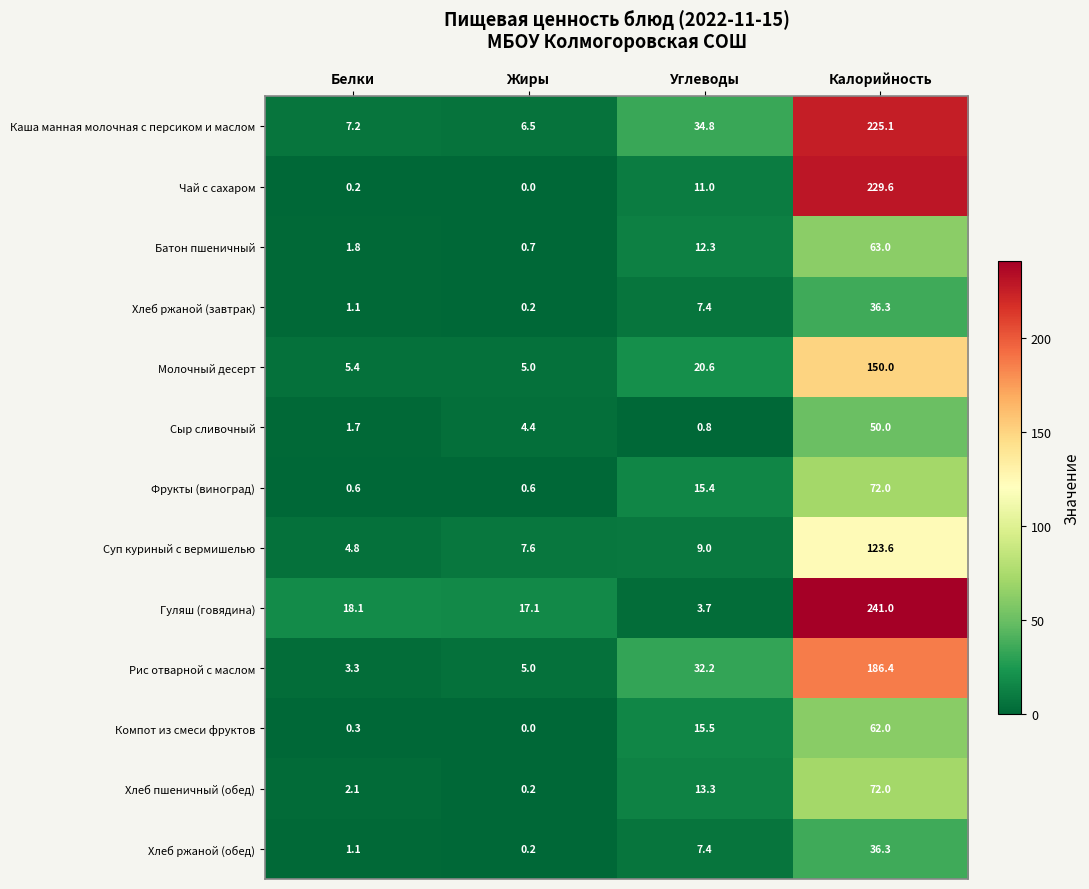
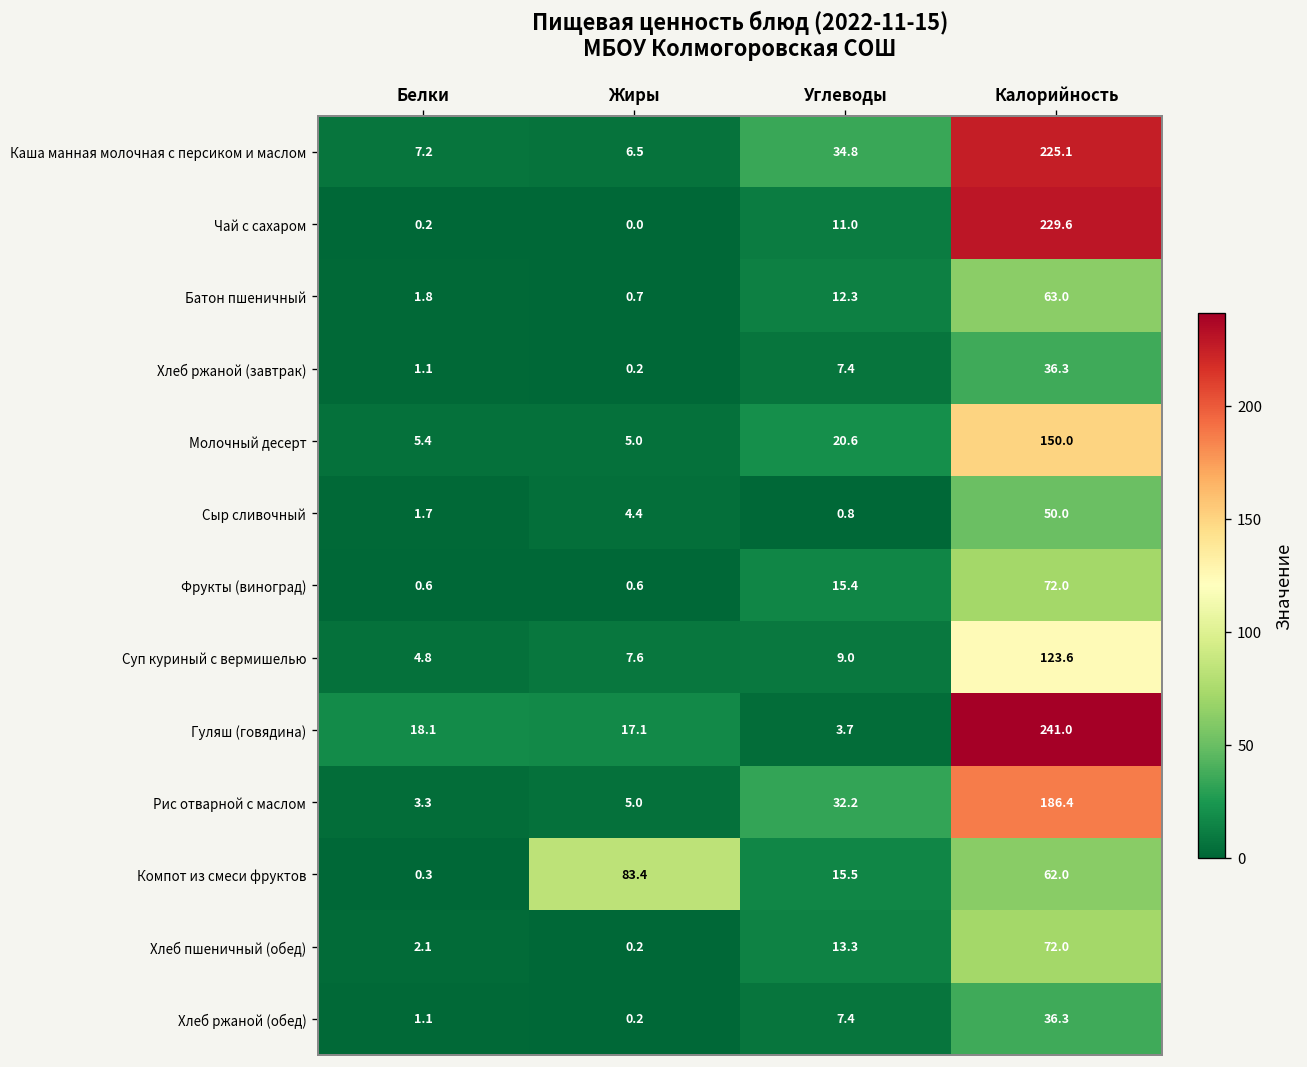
Компот из смеси фруктов, Жиры: 0.0 -> 83.4
